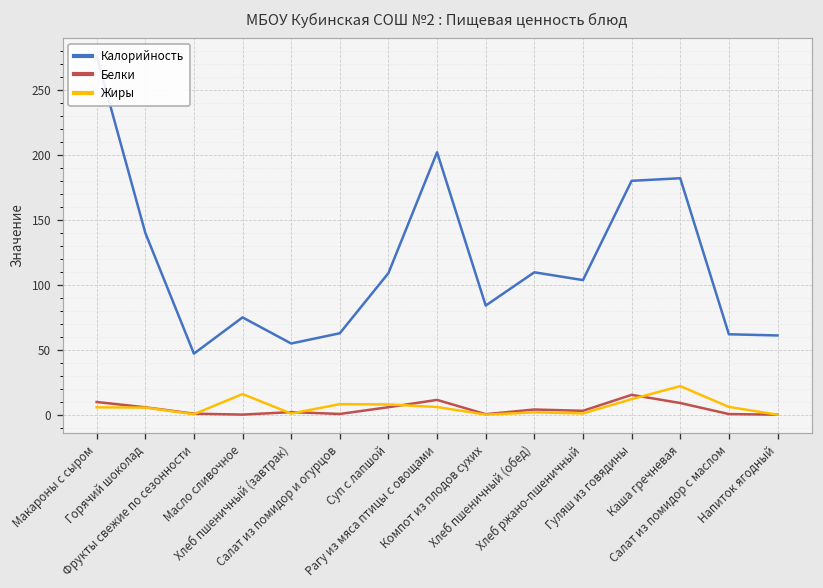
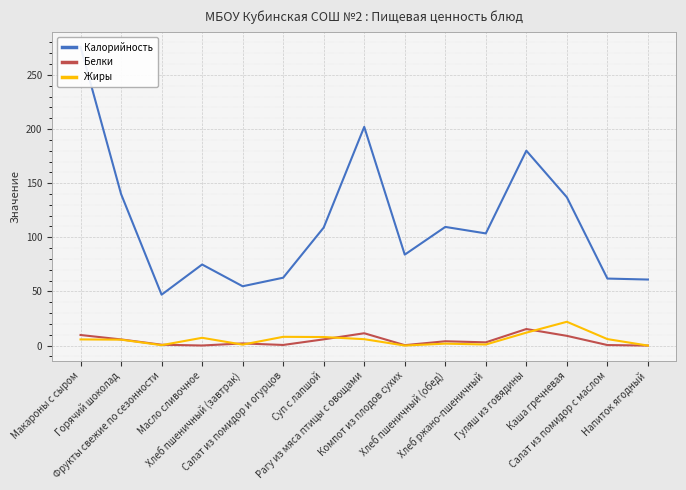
Жиры, Масло сливочное: 16 -> 7
Калорийность, Каша гречневая: 182 -> 137
